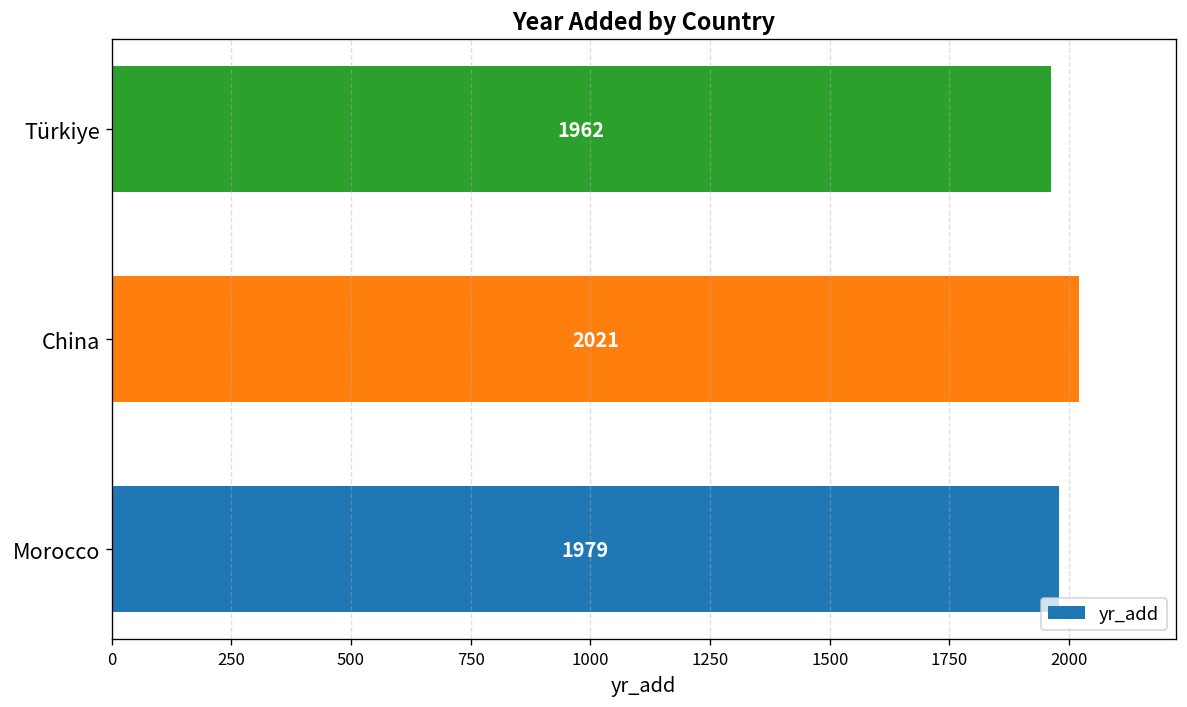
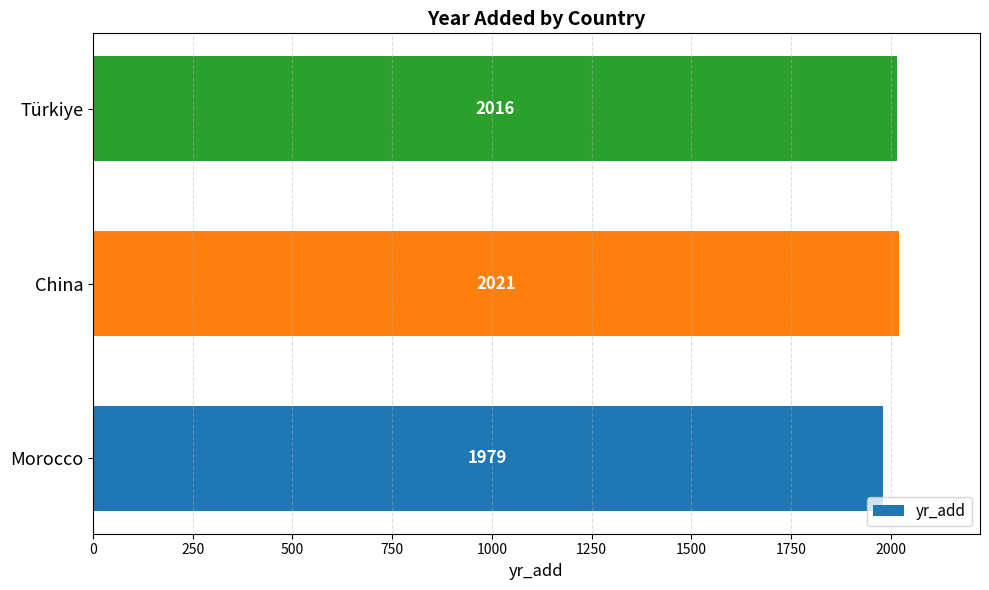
Türkiye: 1962 -> 2016
